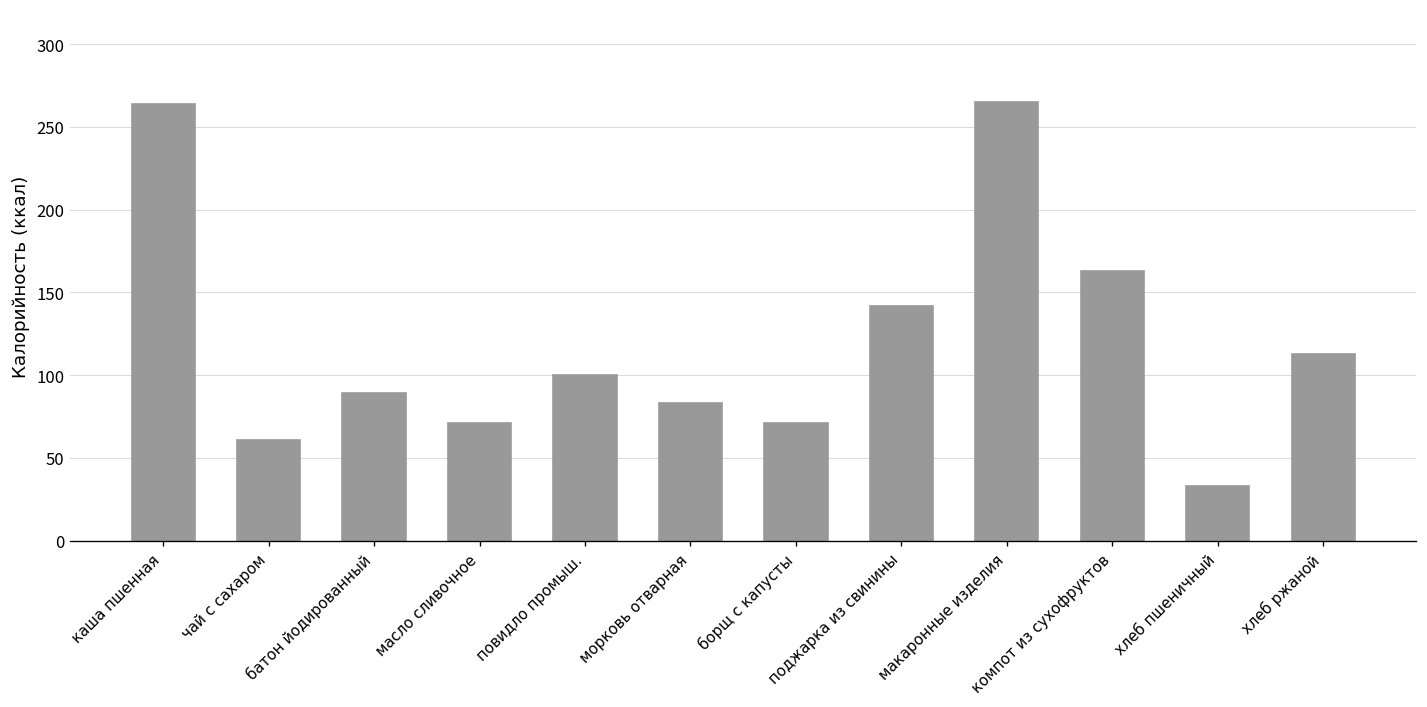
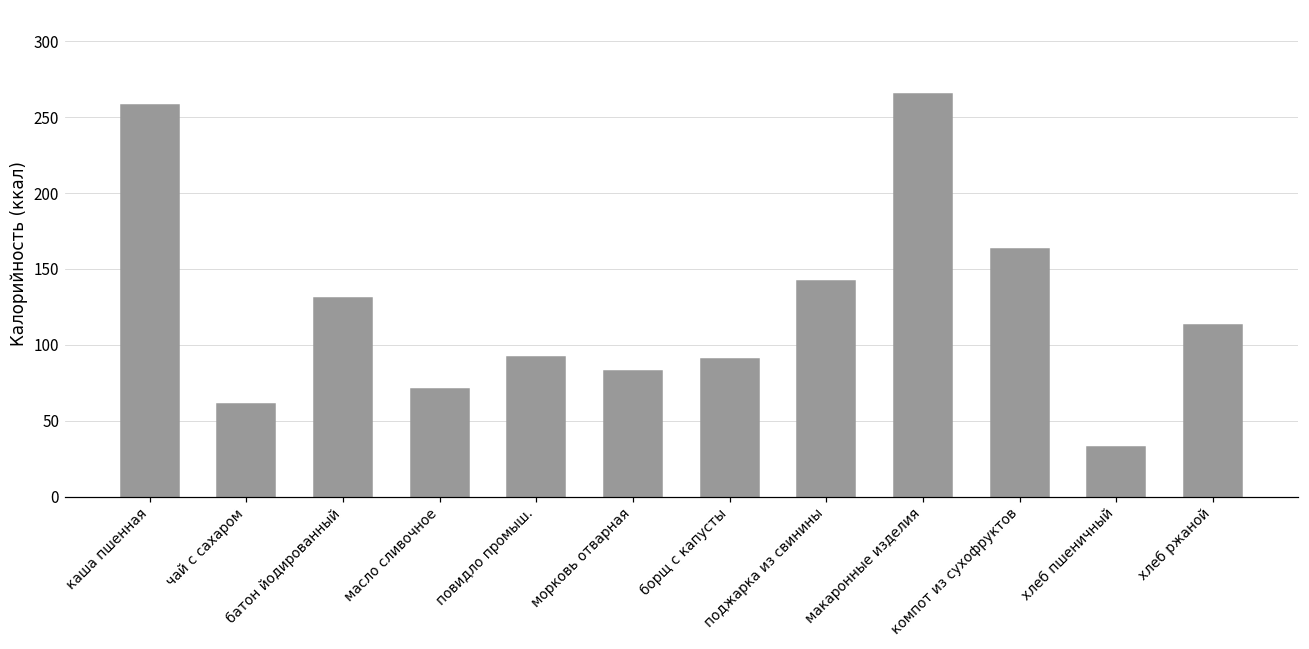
каша пшенная: 264 -> 258
батон йодированный: 89 -> 131
повидло промыш.: 100 -> 92
борщ с капусты: 71 -> 91
